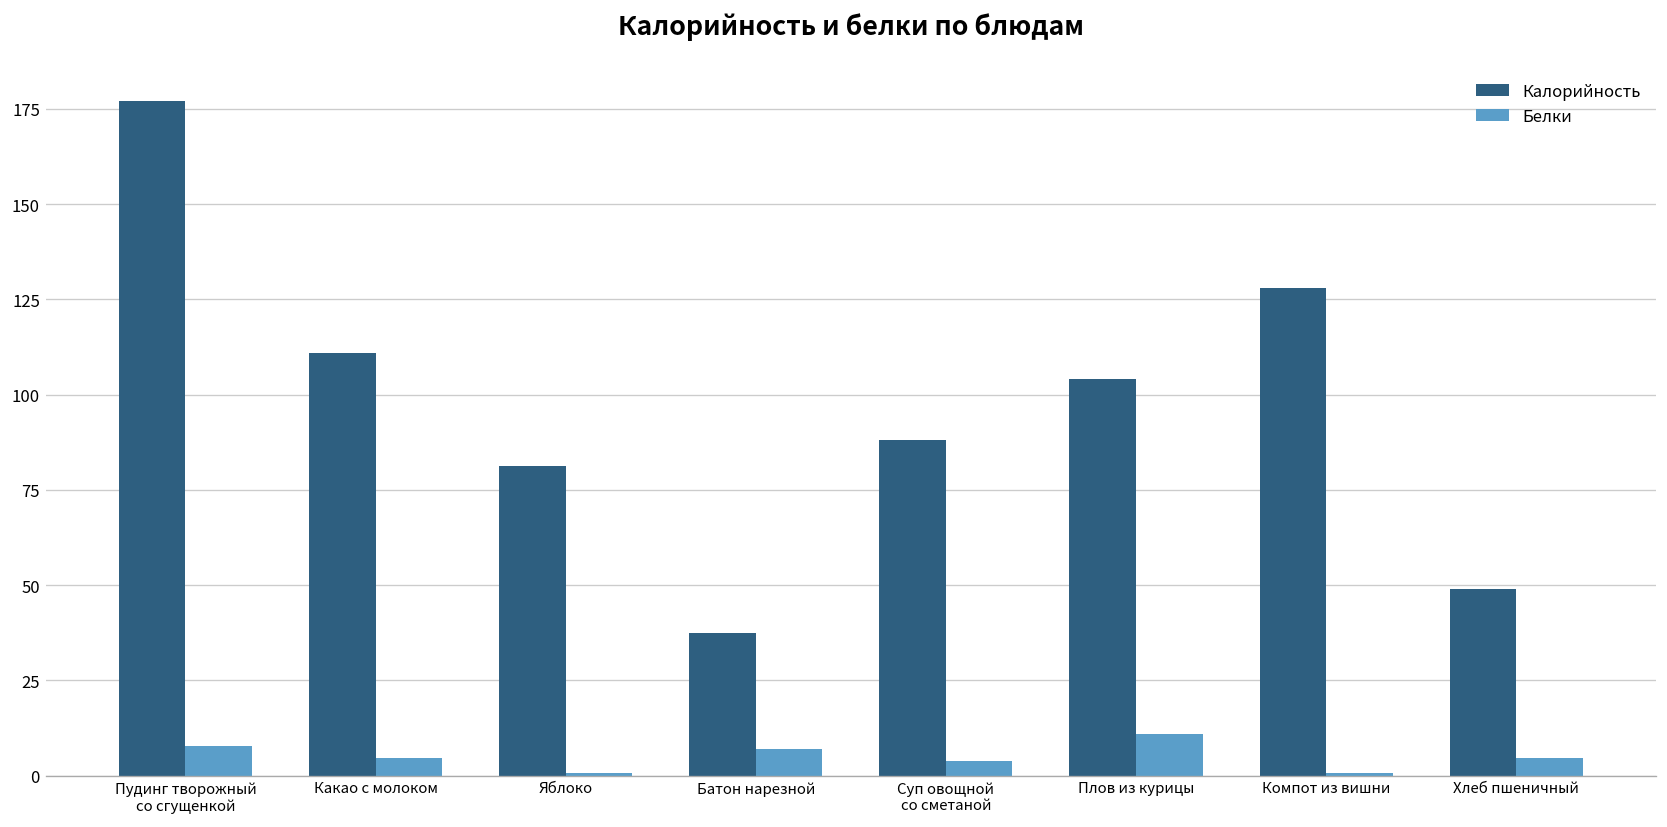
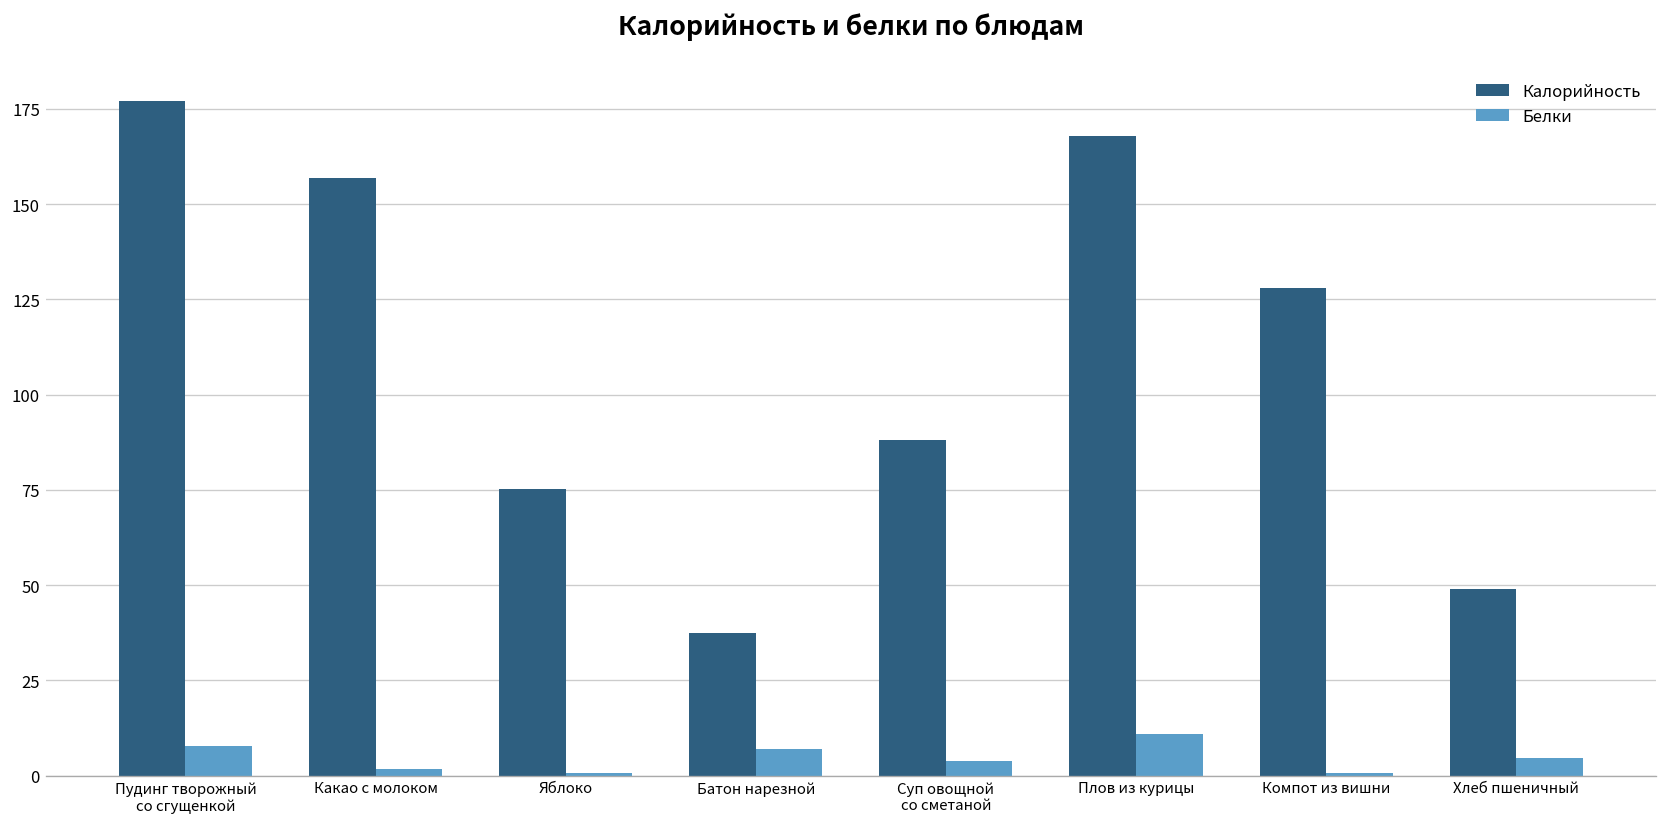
Калорийность, Какао с молоком: 111 -> 157
Белки, Какао с молоком: 5 -> 2
Калорийность, Яблоко: 81 -> 75
Калорийность, Плов из курицы: 104 -> 168
